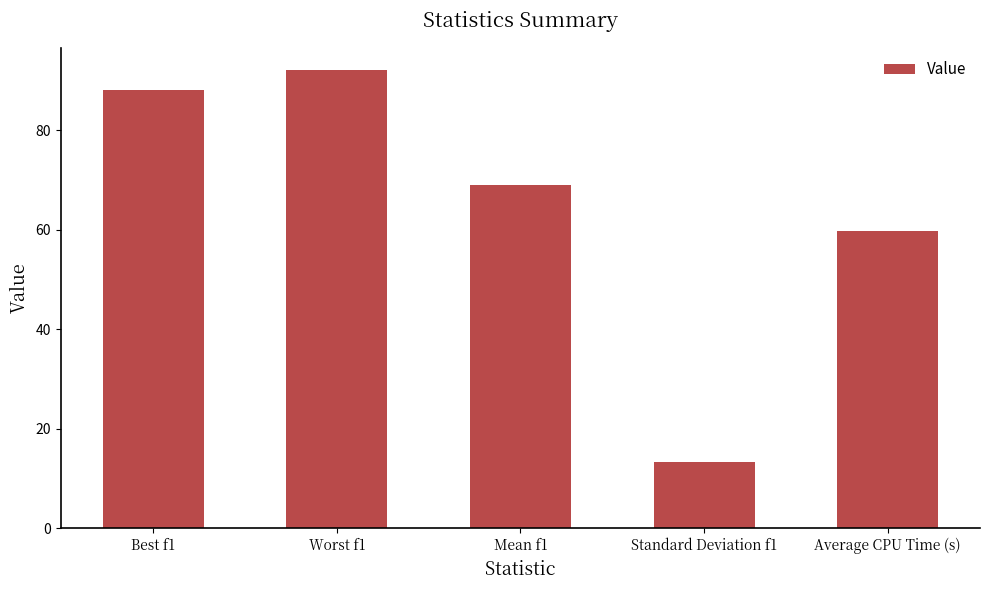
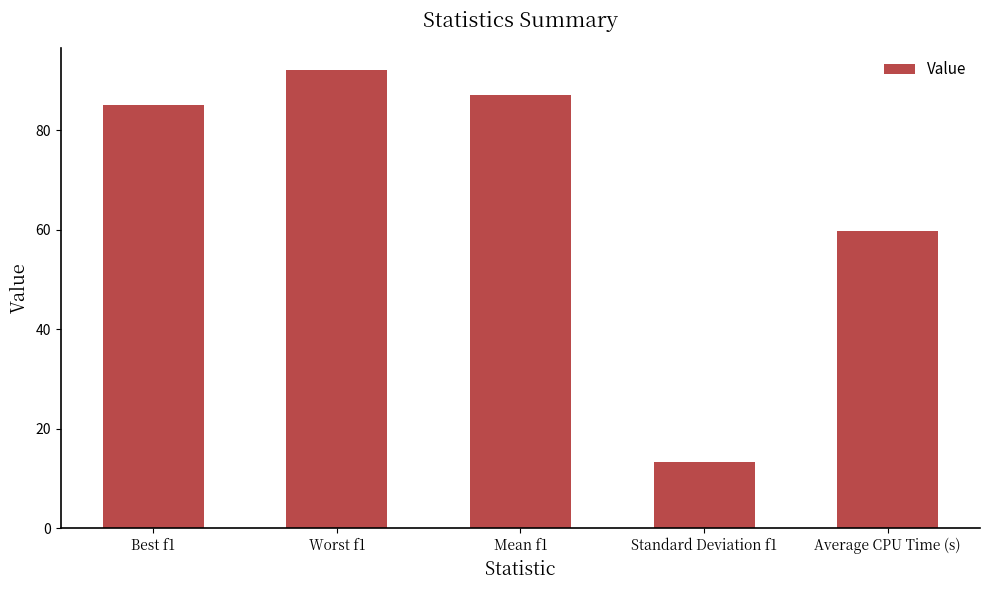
Best f1: 88 -> 85
Mean f1: 69 -> 87
